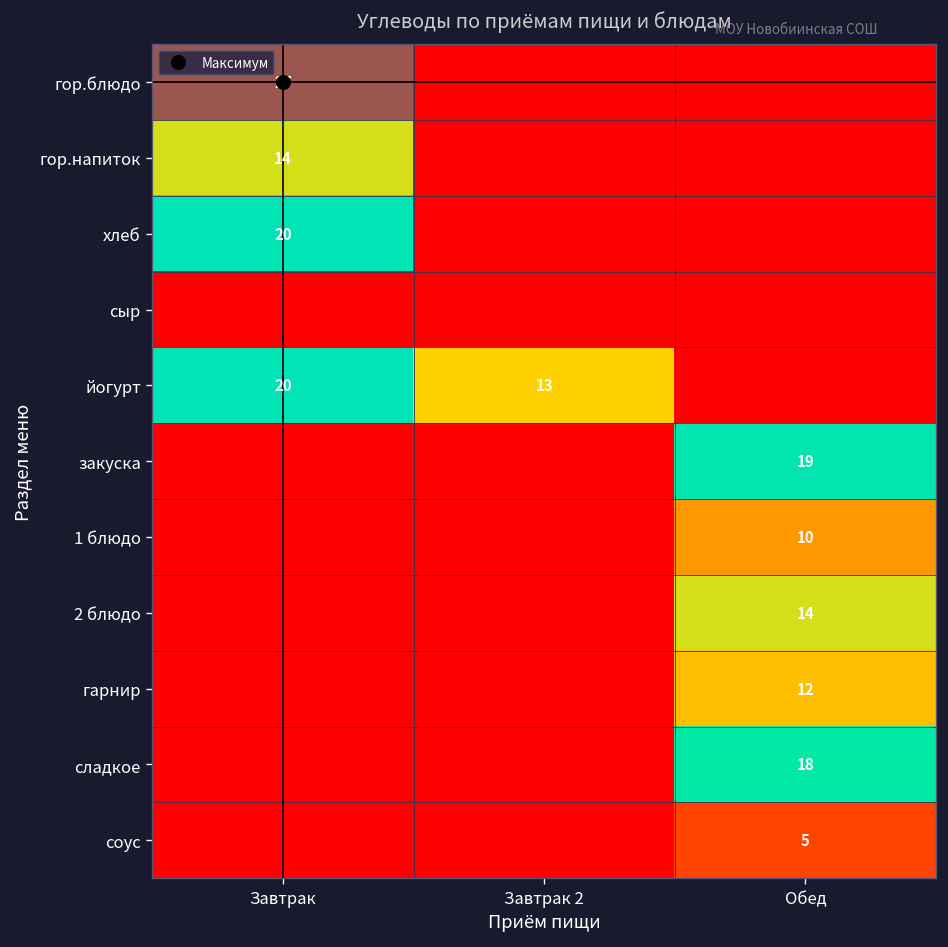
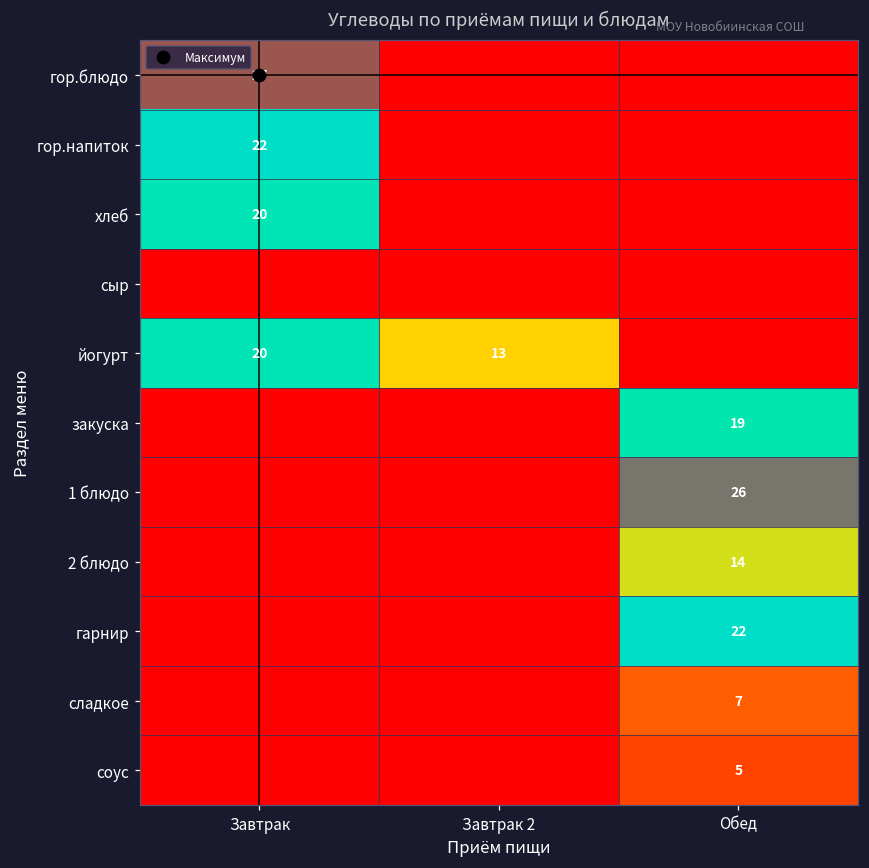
гор.напиток, Завтрак: 14 -> 22
1 блюдо, Обед: 10 -> 26
гарнир, Обед: 12 -> 22
сладкое, Обед: 18 -> 7
